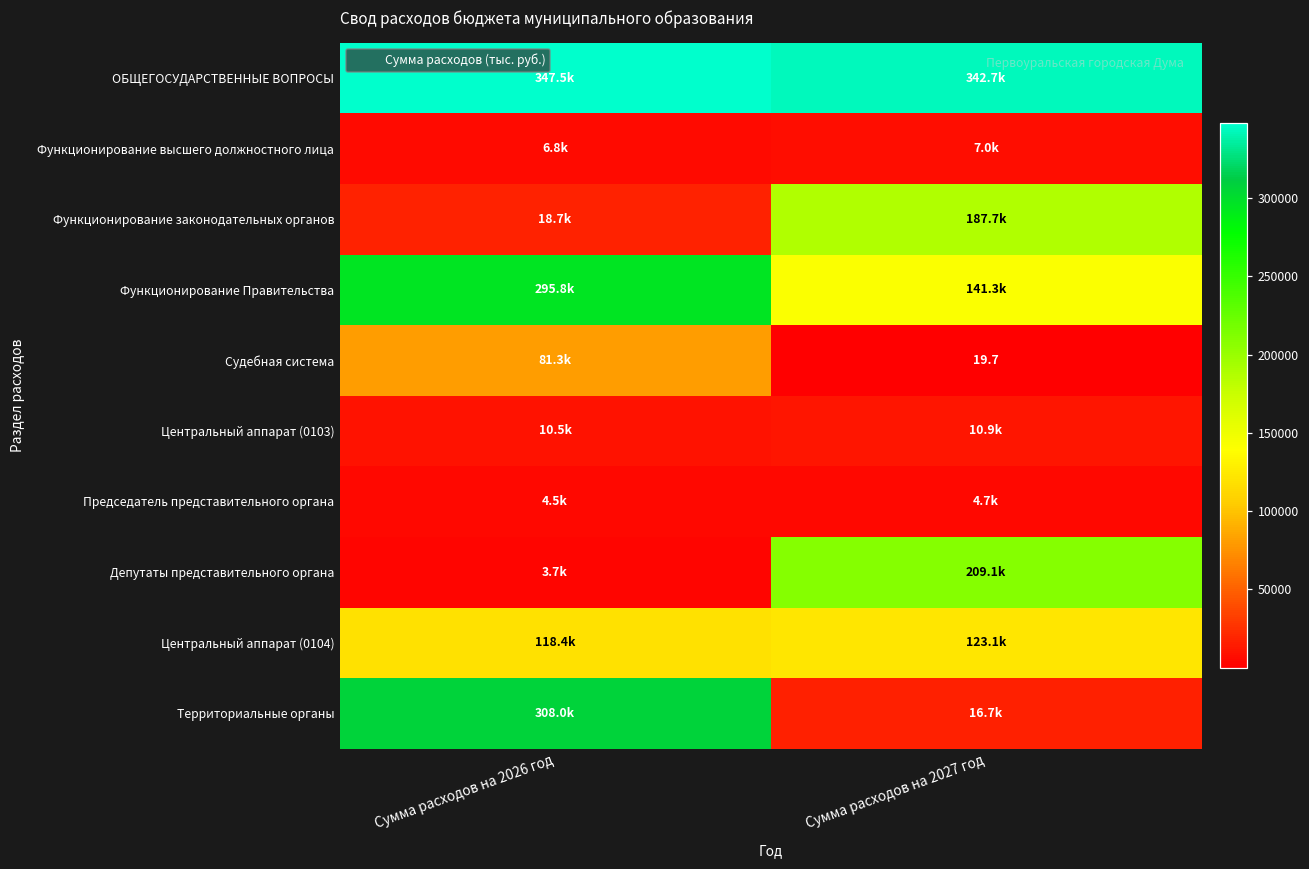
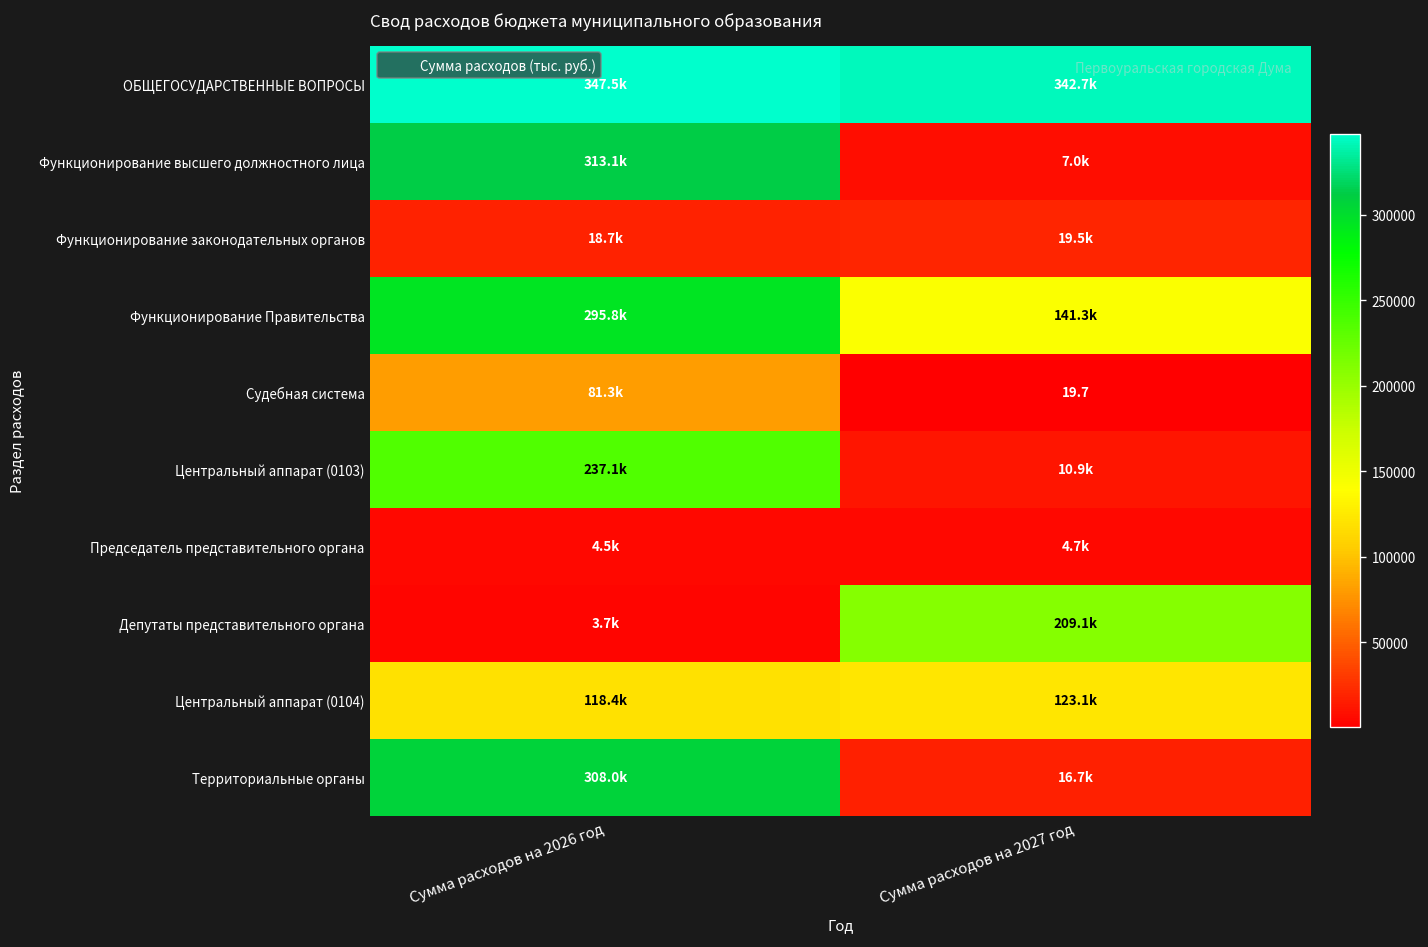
Функционирование высшего должностного лица, Сумма расходов на 2026 год: 6.8k -> 313.1k
Функционирование законодательных органов, Сумма расходов на 2027 год: 187.7k -> 19.5k
Центральный аппарат (0103), Сумма расходов на 2026 год: 10.5k -> 237.1k
